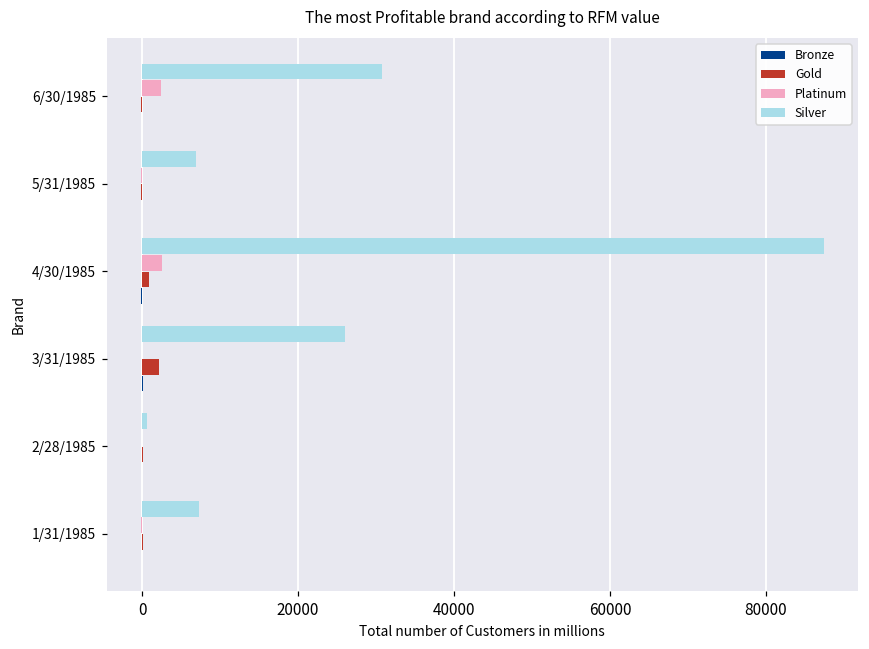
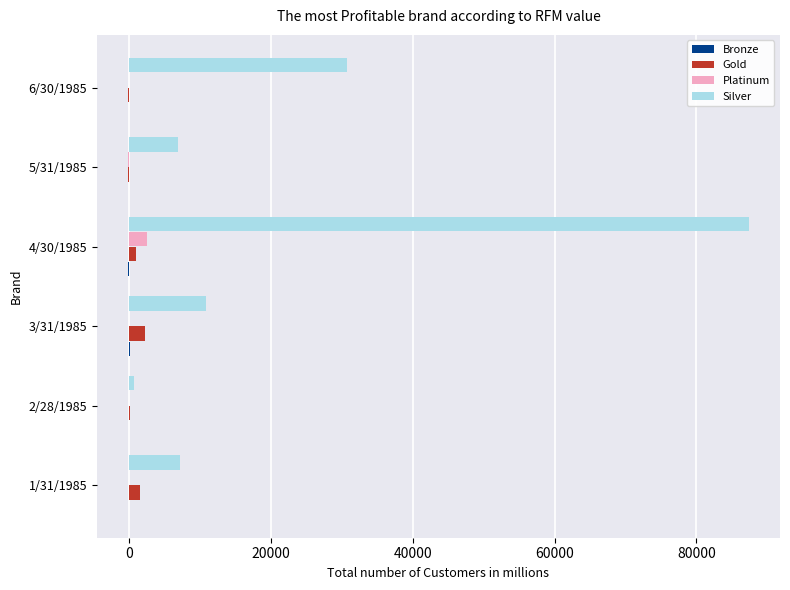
Platinum, 6/30/1985: 2000 -> 0
Silver, 3/31/1985: 26000 -> 11000
Gold, 1/31/1985: 0 -> 1000
